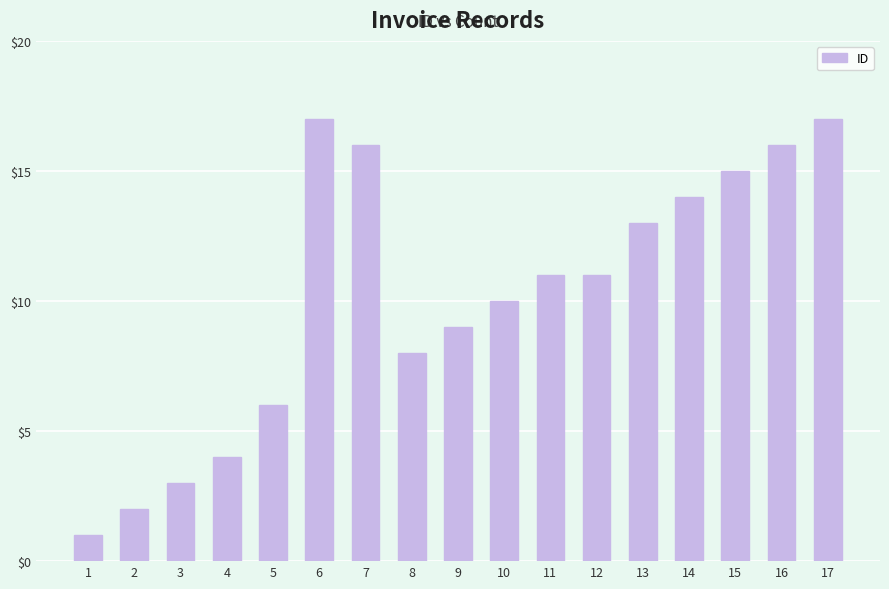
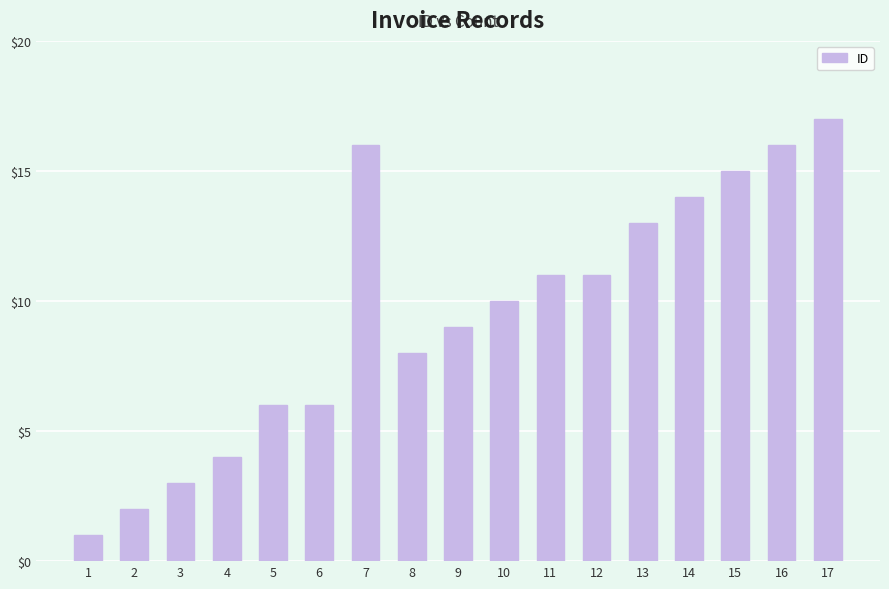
6: $17 -> $6
